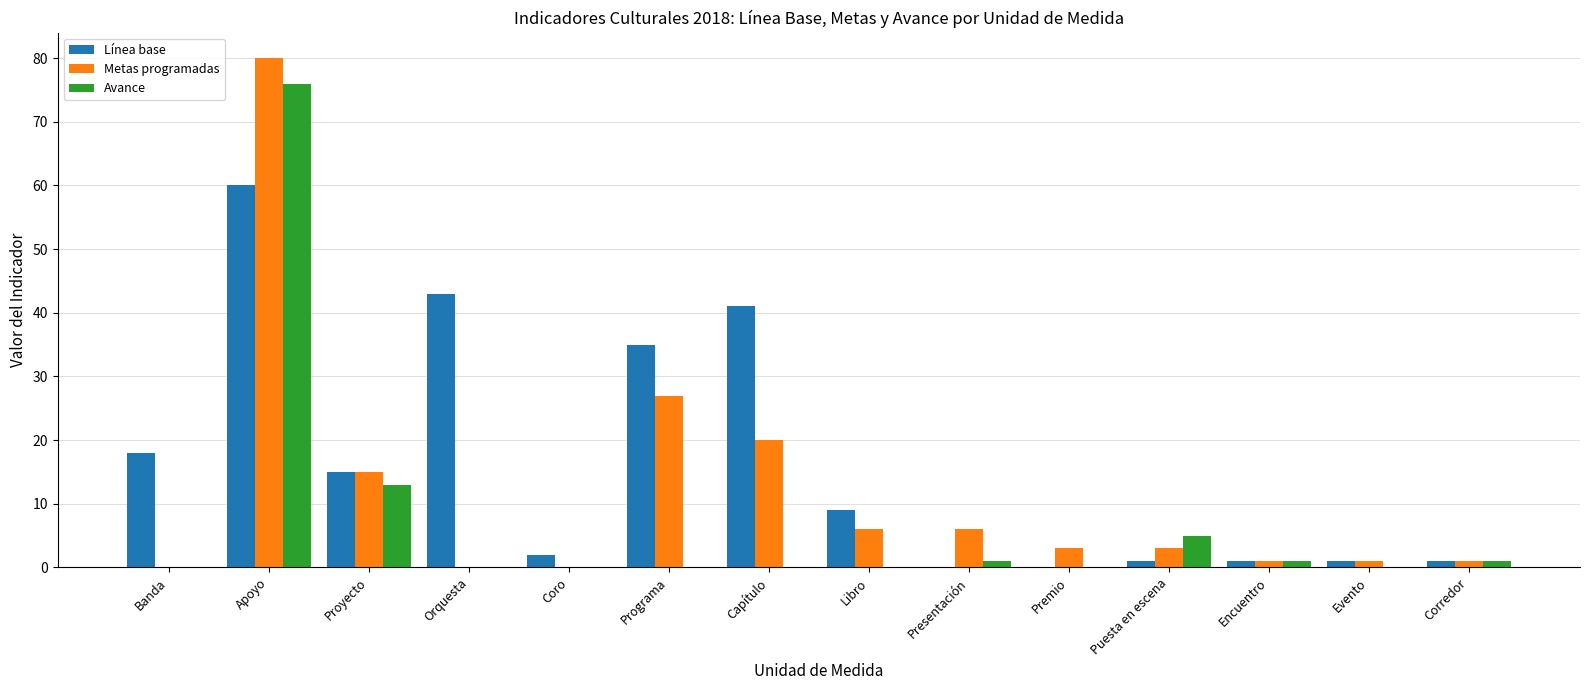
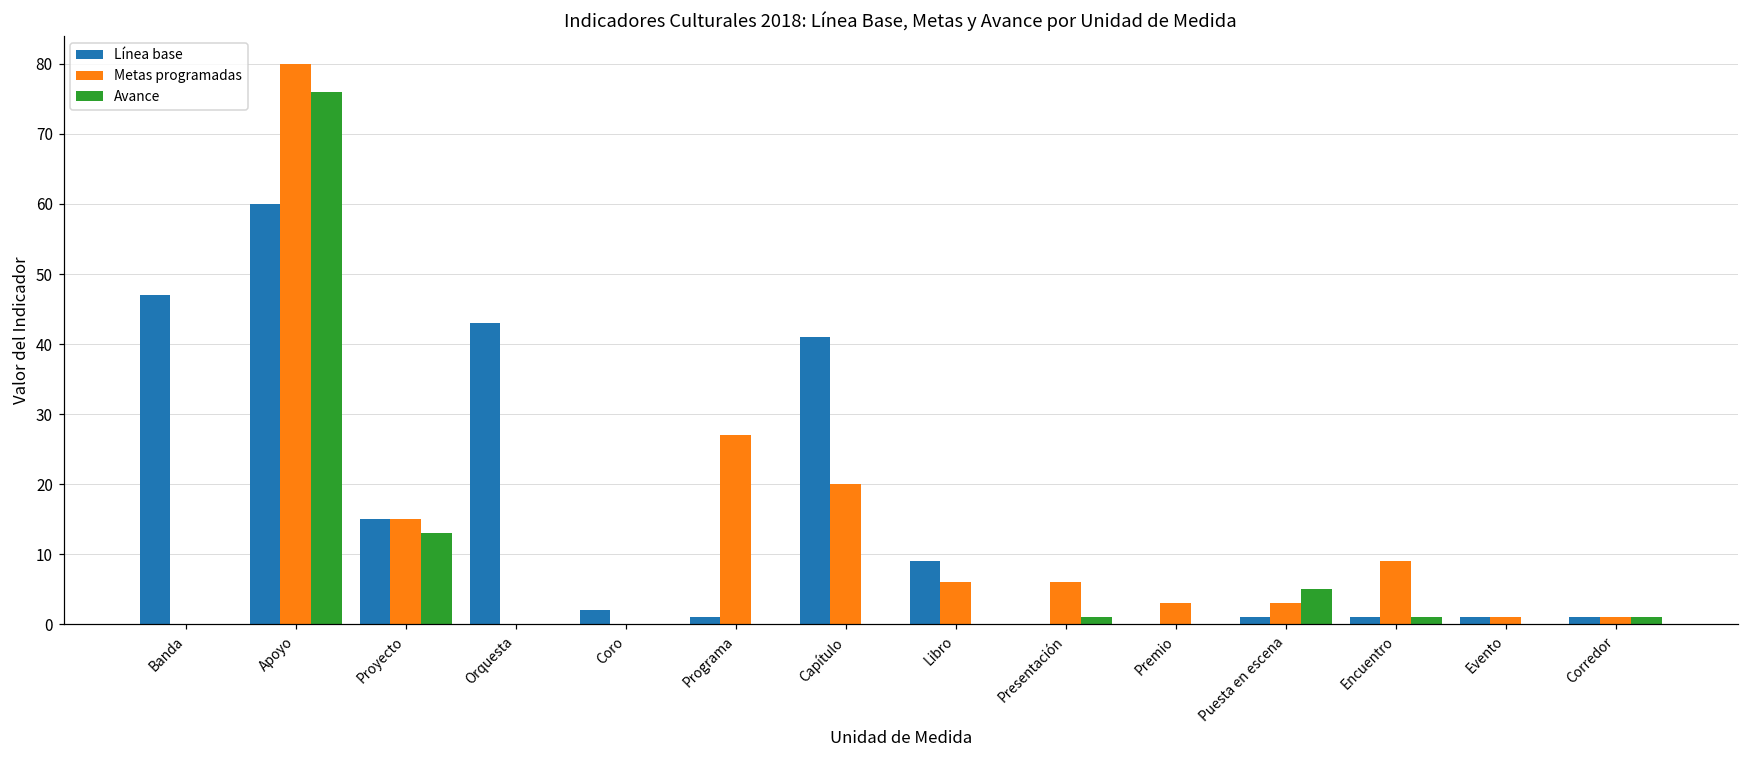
Línea base, Banda: 18 -> 47
Línea base, Programa: 35 -> 1
Metas programadas, Encuentro: 1 -> 9
